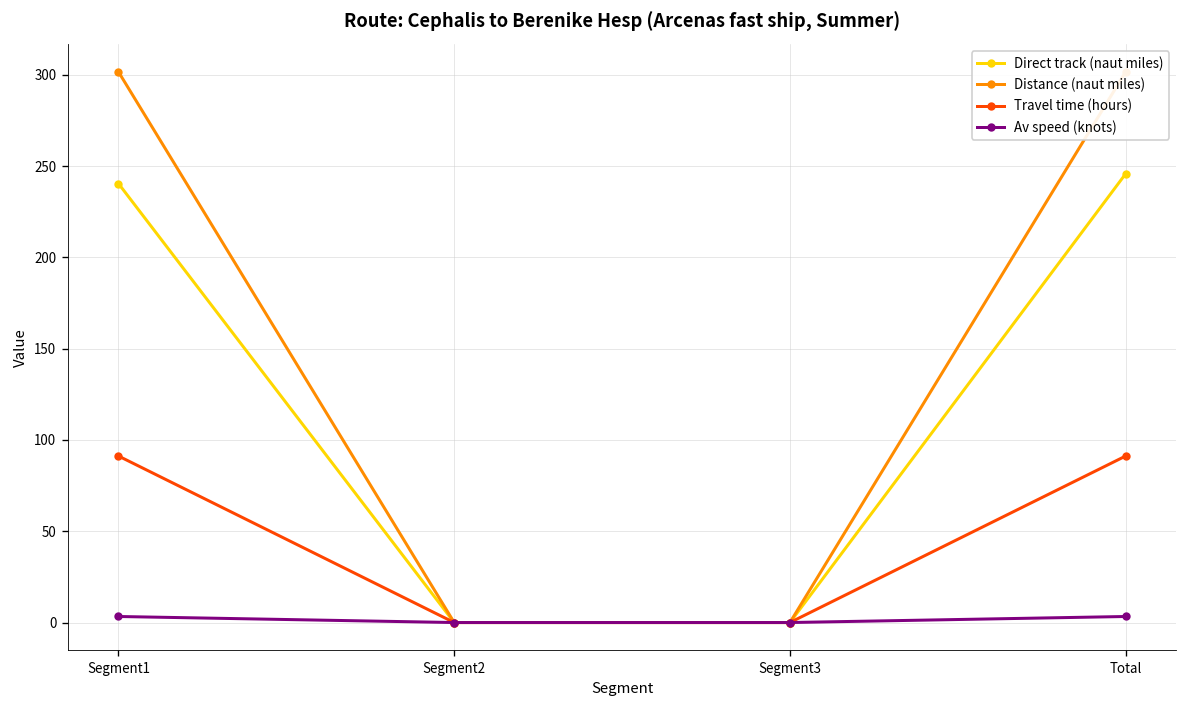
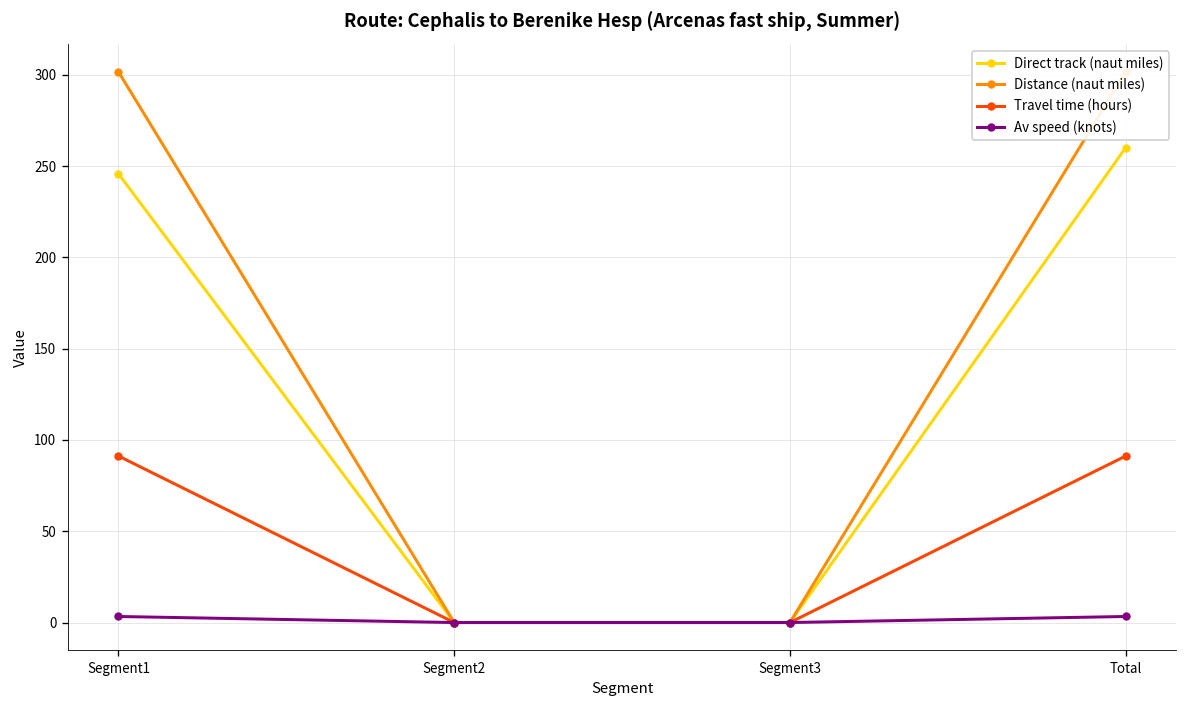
Direct track (naut miles), Segment1: 240 -> 246
Direct track (naut miles), Total: 246 -> 260
